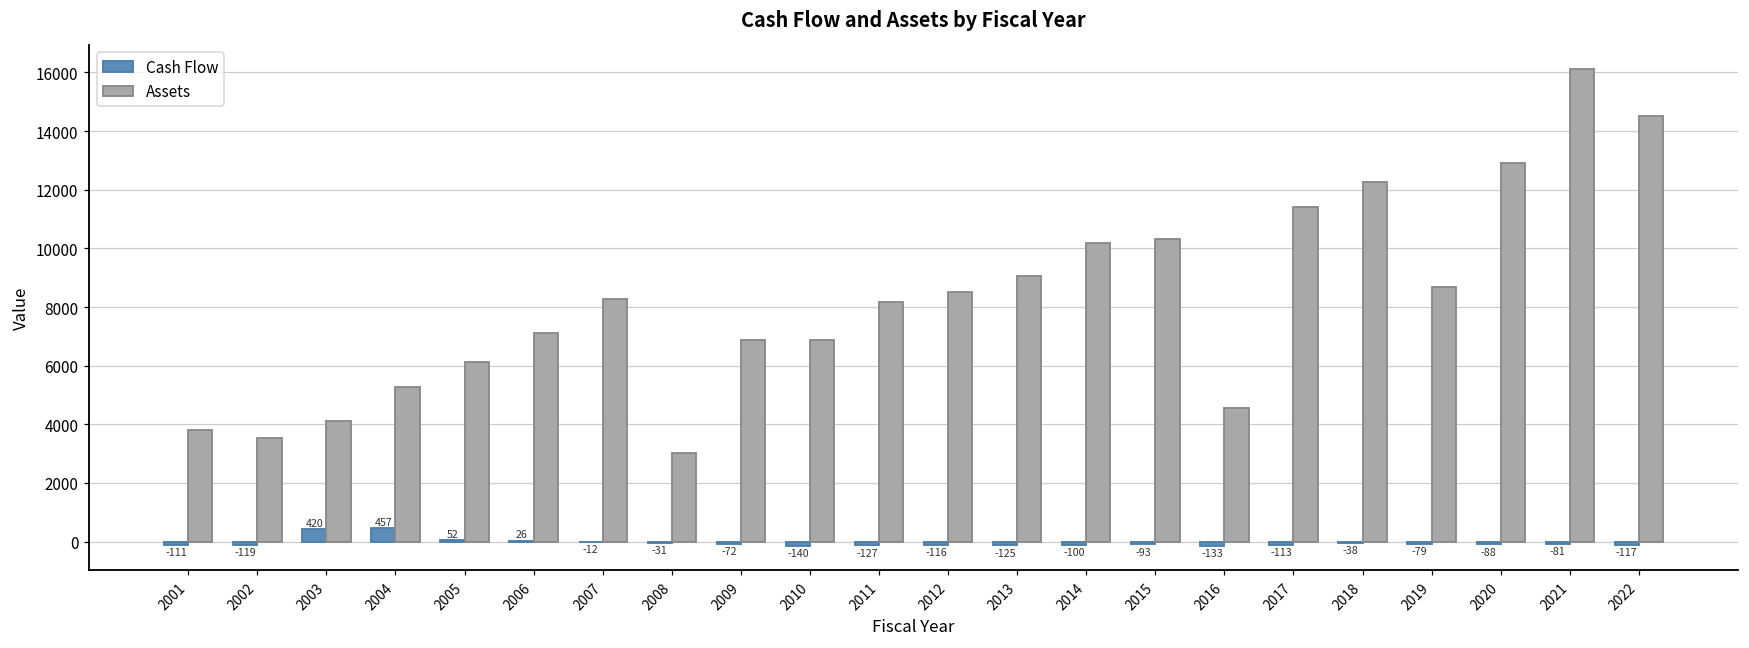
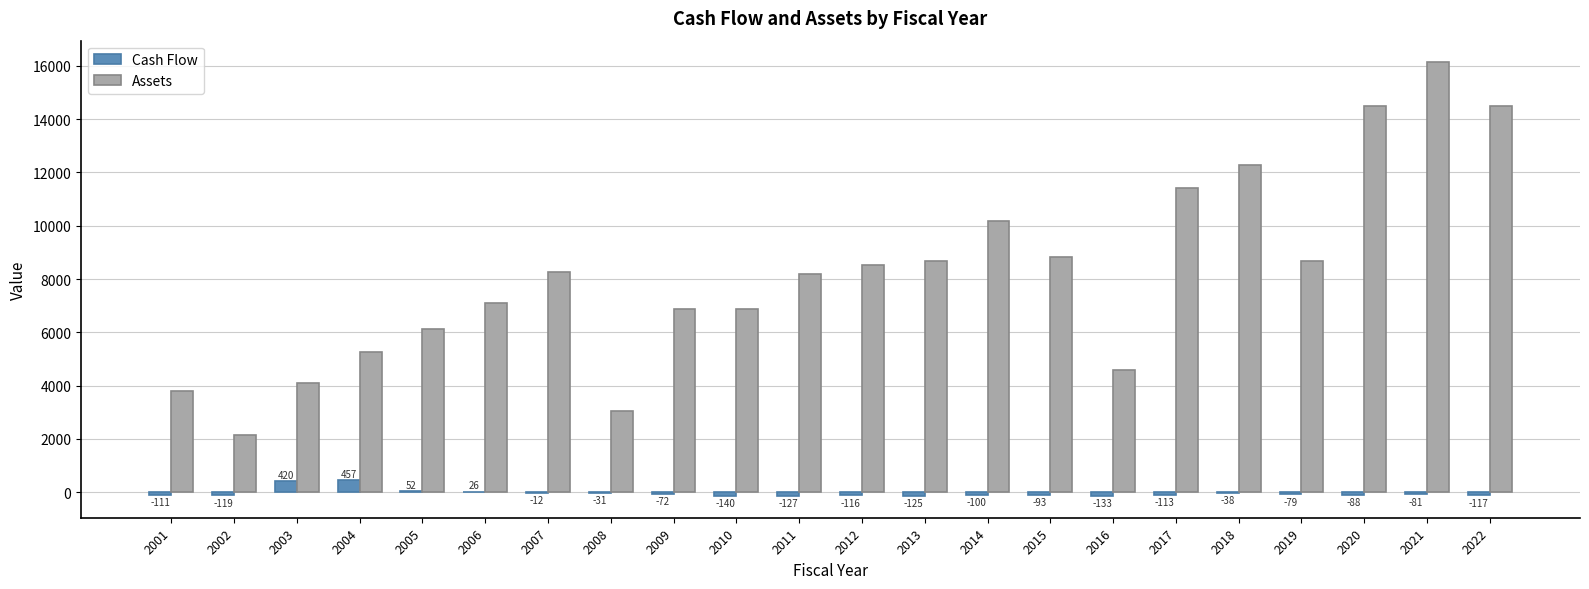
Assets, 2002: 3500 -> 2200
Assets, 2013: 9100 -> 8700
Assets, 2015: 10300 -> 8800
Assets, 2020: 12900 -> 14500
